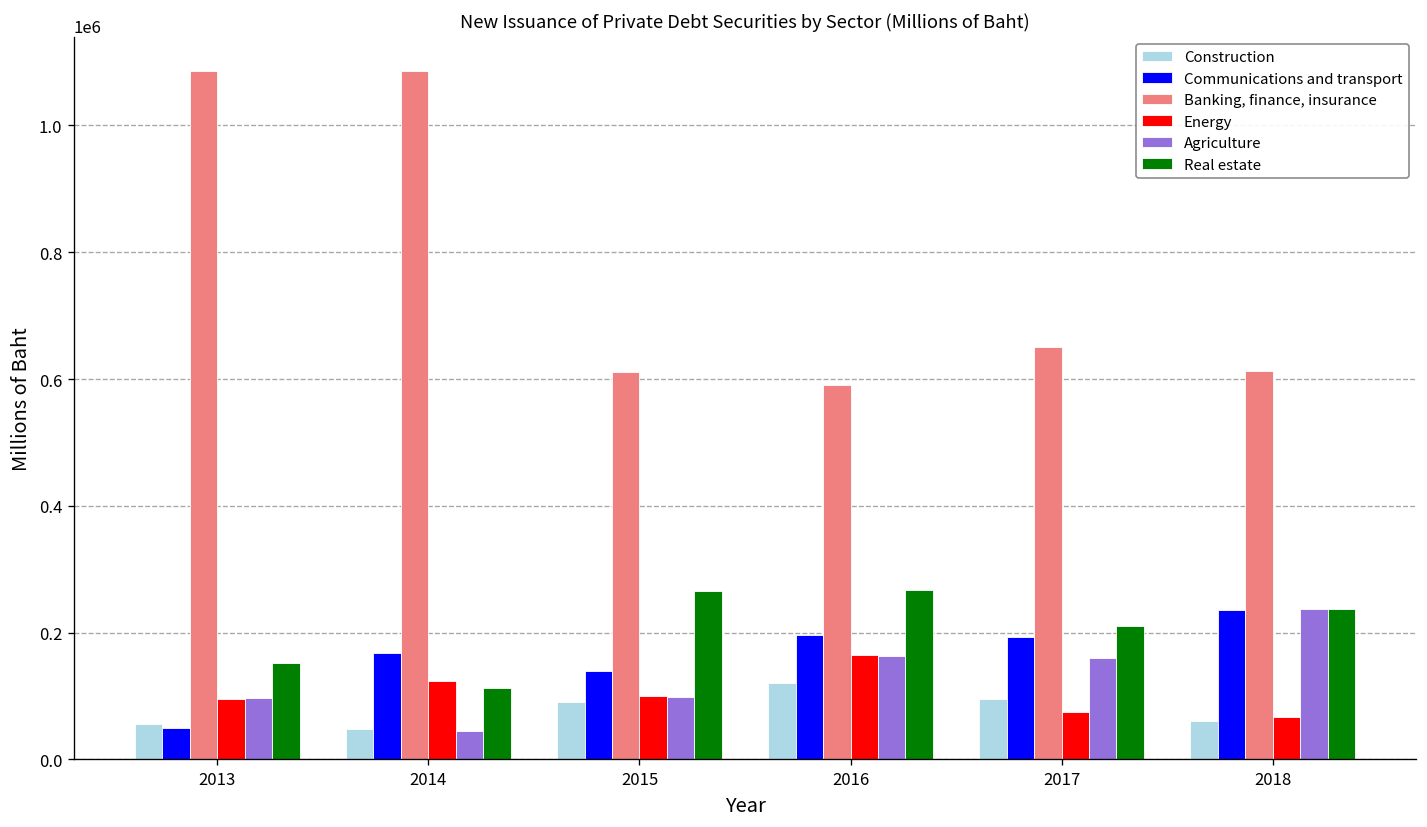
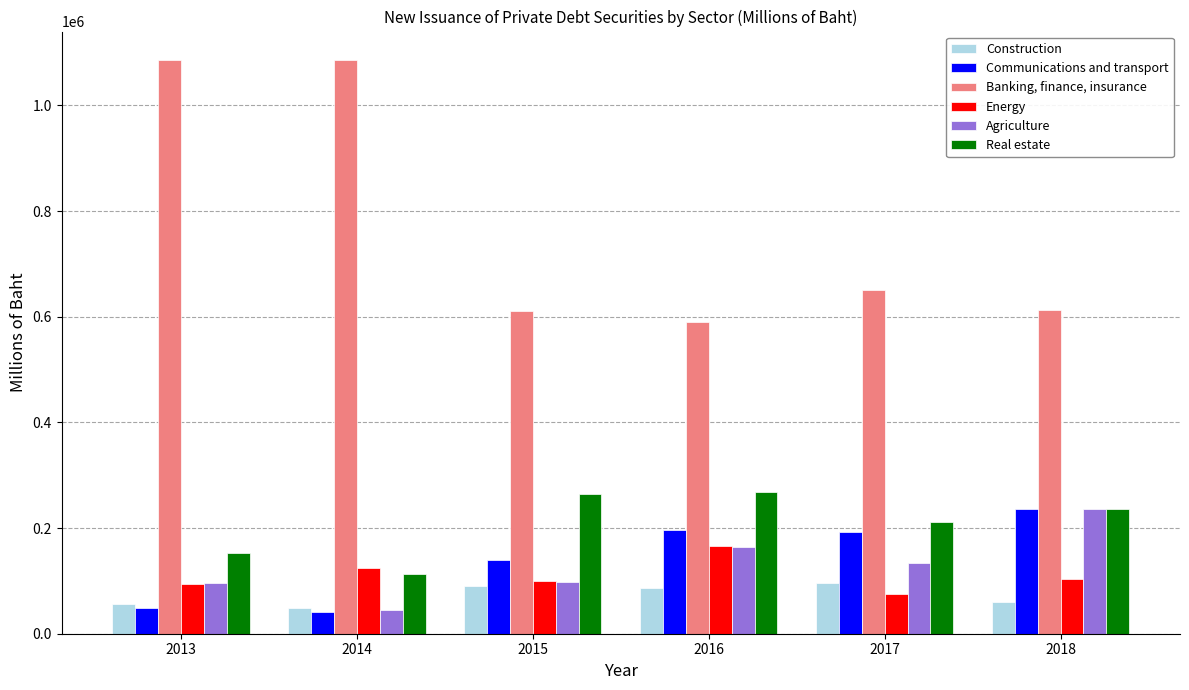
Communications and transport, 2014: 170000 -> 40000
Construction, 2016: 120000 -> 90000
Agriculture, 2017: 160000 -> 130000
Energy, 2018: 70000 -> 100000
